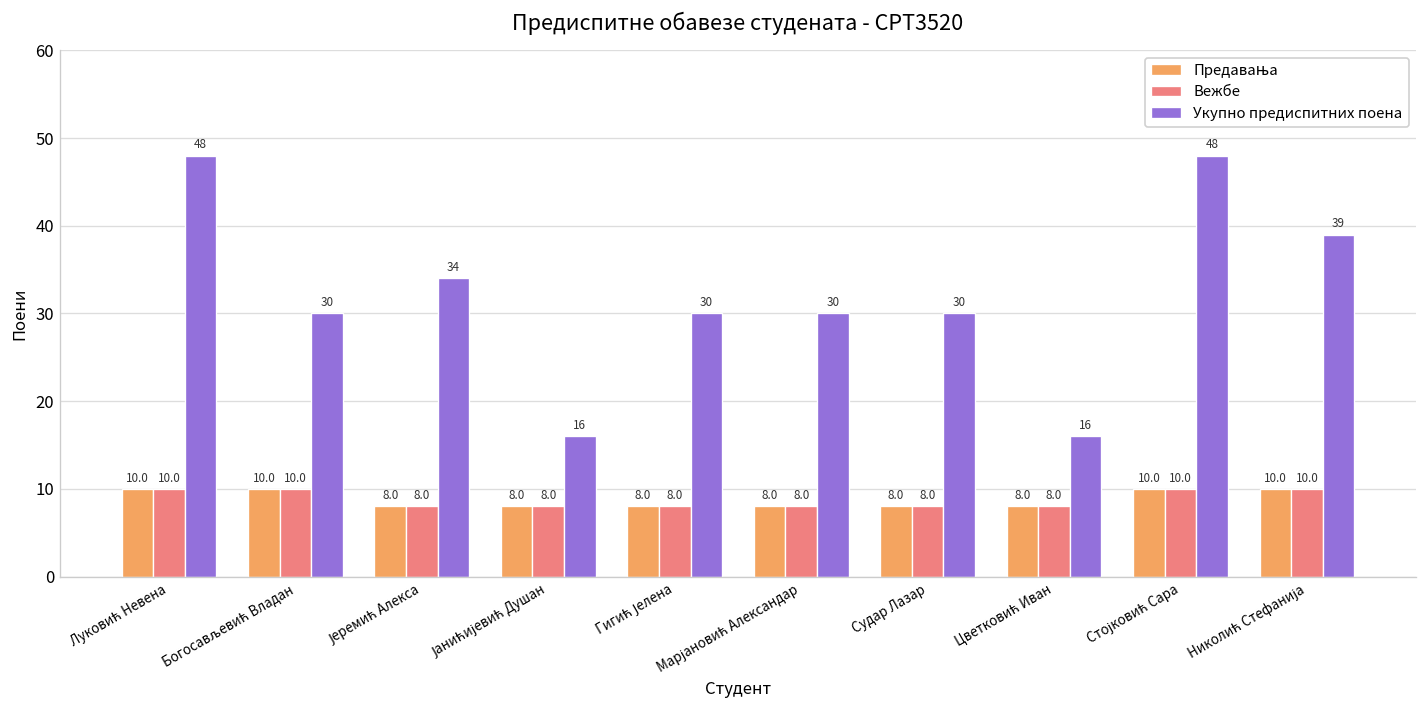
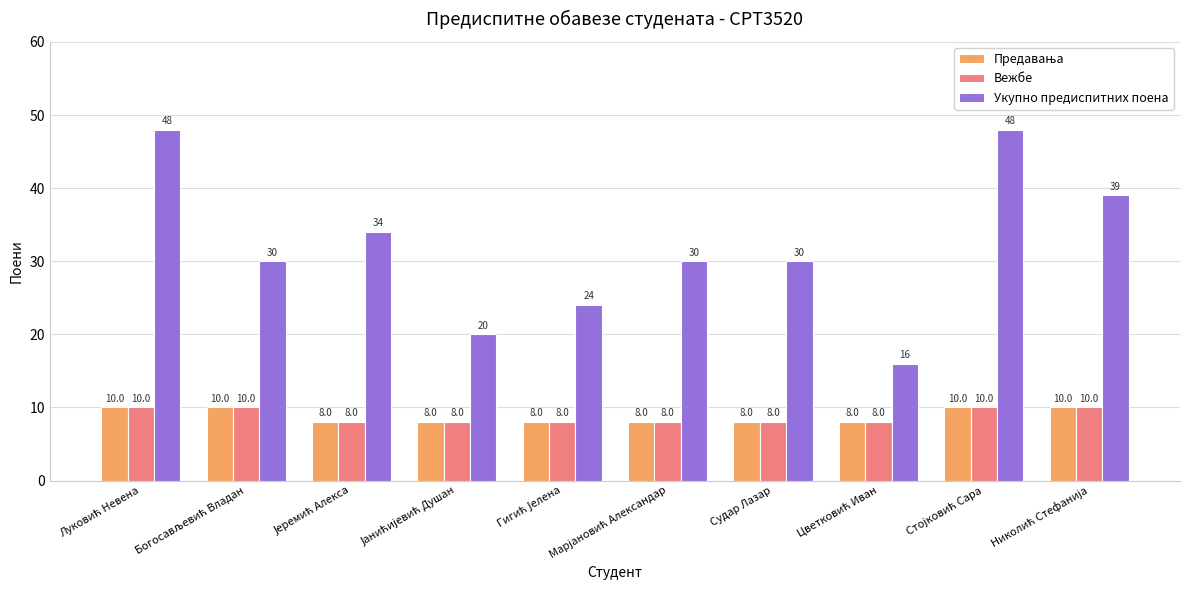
Укупно предиспитних поена, Јанићијевић Душан: 16 -> 20
Укупно предиспитних поена, Гигић Јелена: 30 -> 24
